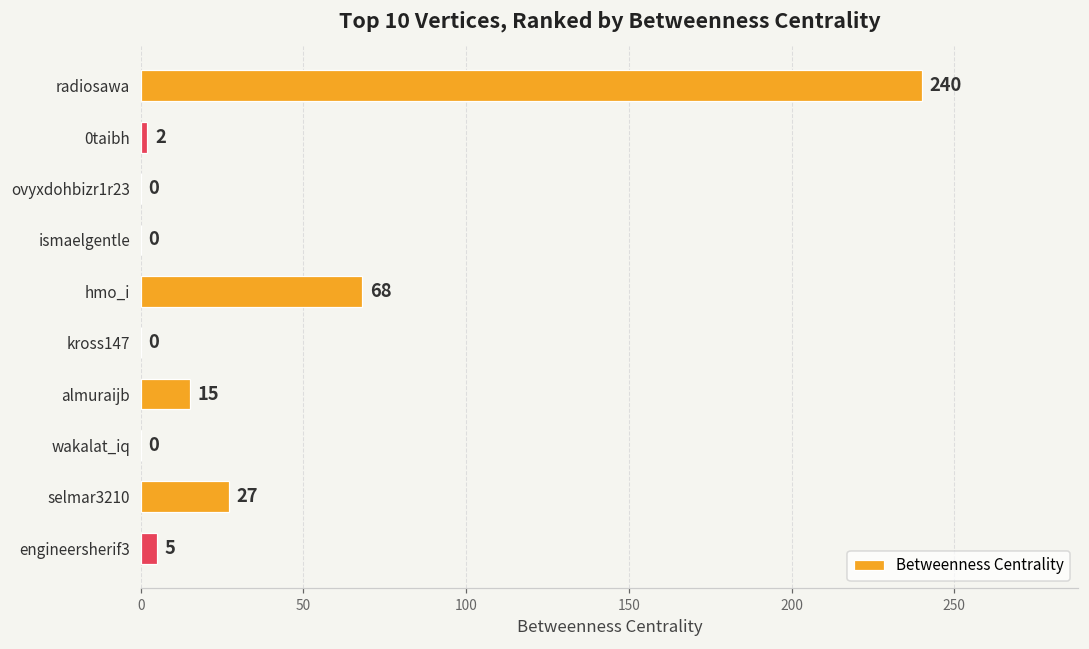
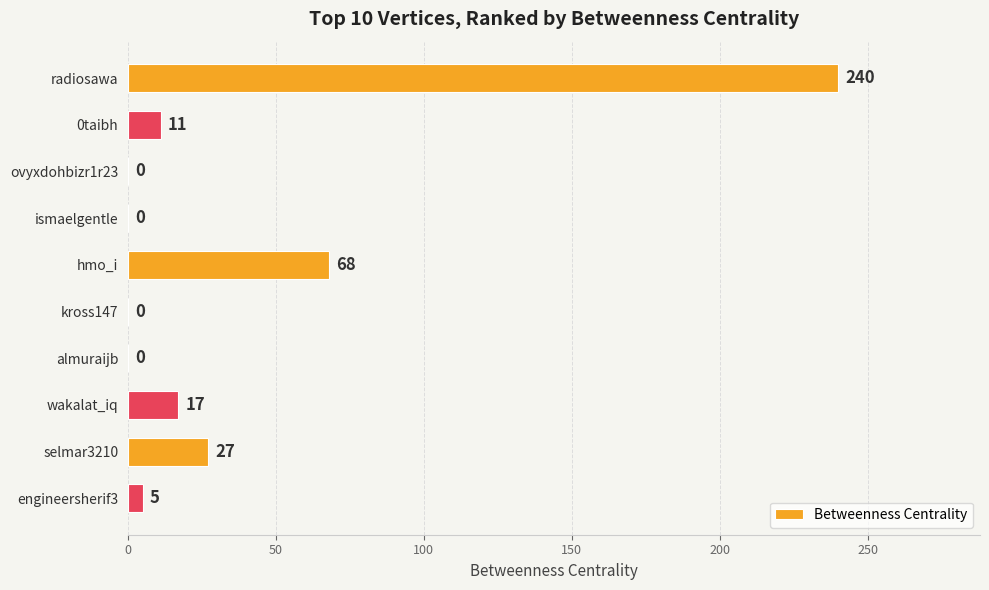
0taibh: 2 -> 11
almuraijb: 15 -> 0
wakalat_iq: 0 -> 17
